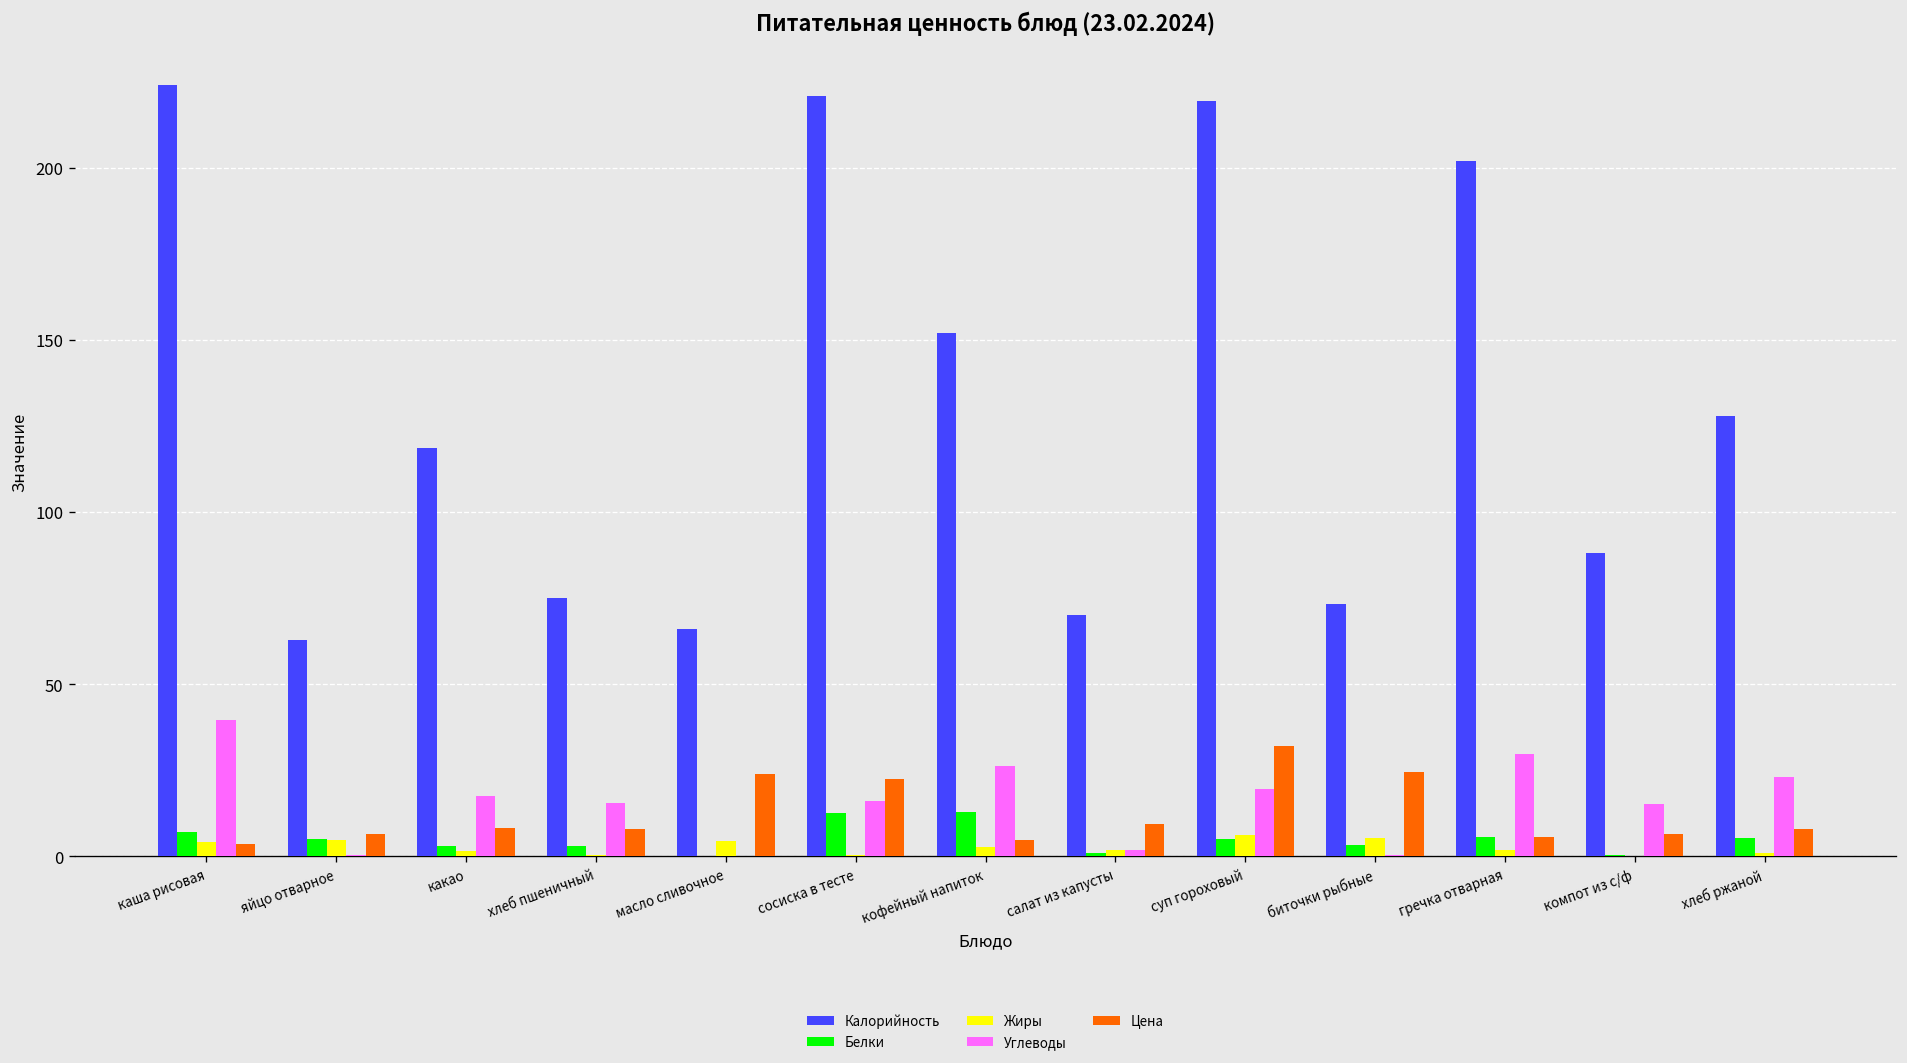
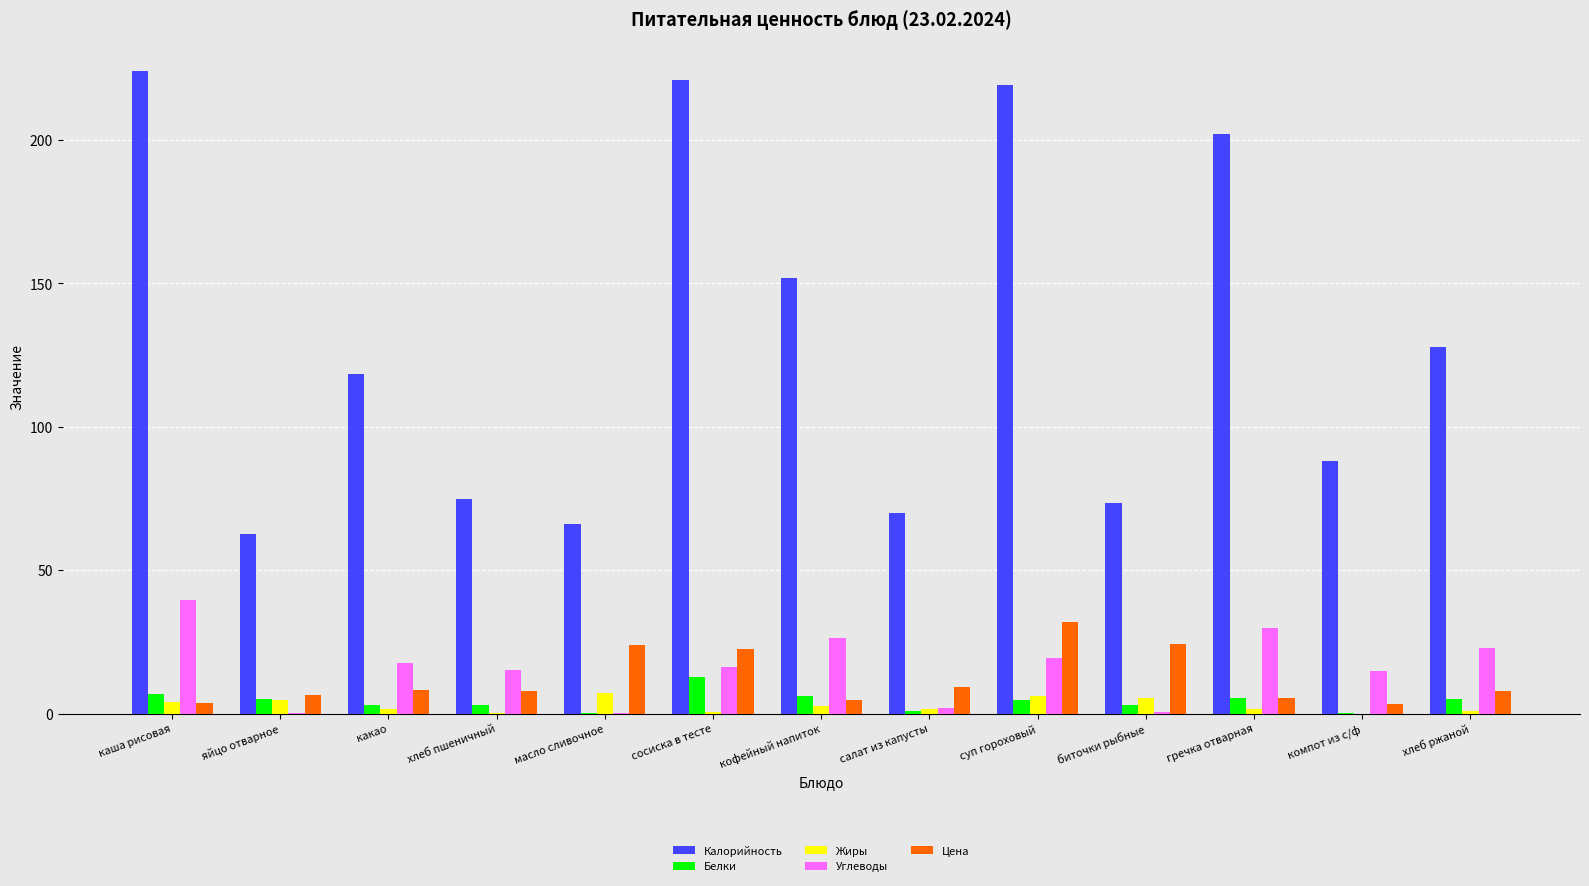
Жиры, масло сливочное: 4 -> 7
Белки, кофейный напиток: 13 -> 6
Цена, компот из с/ф: 7 -> 4
